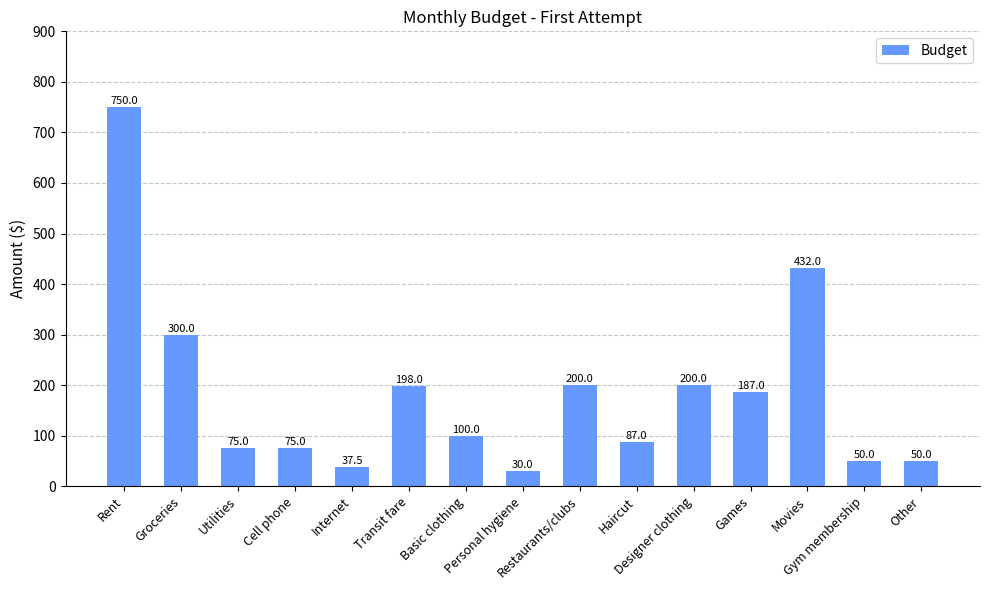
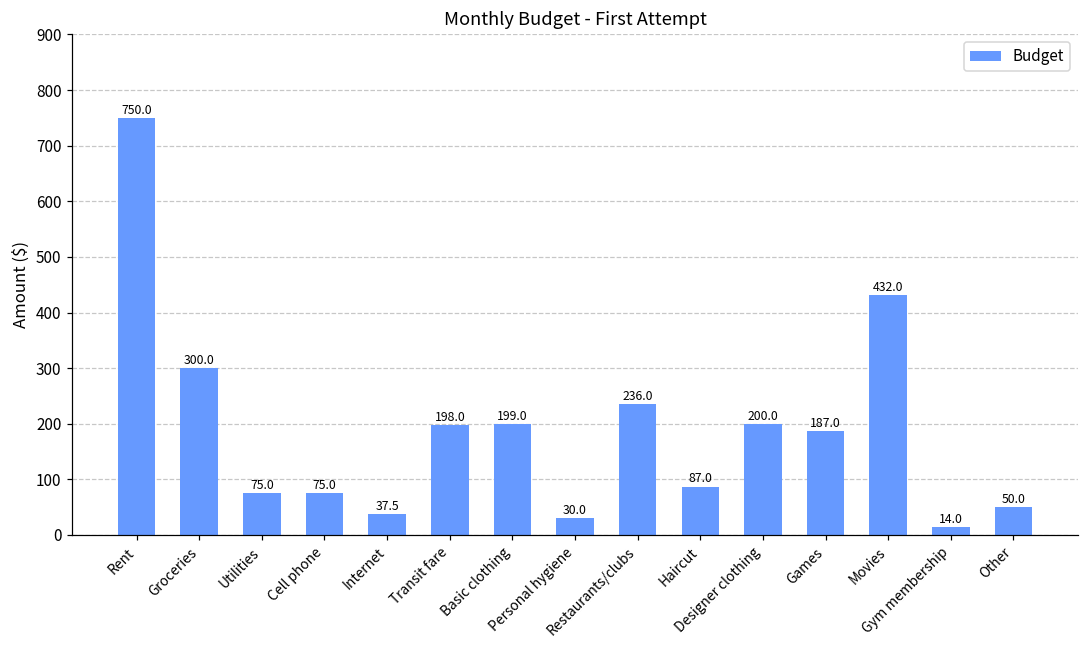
Basic clothing: 100.0 -> 199.0
Restaurants/clubs: 200.0 -> 236.0
Gym membership: 50.0 -> 14.0
